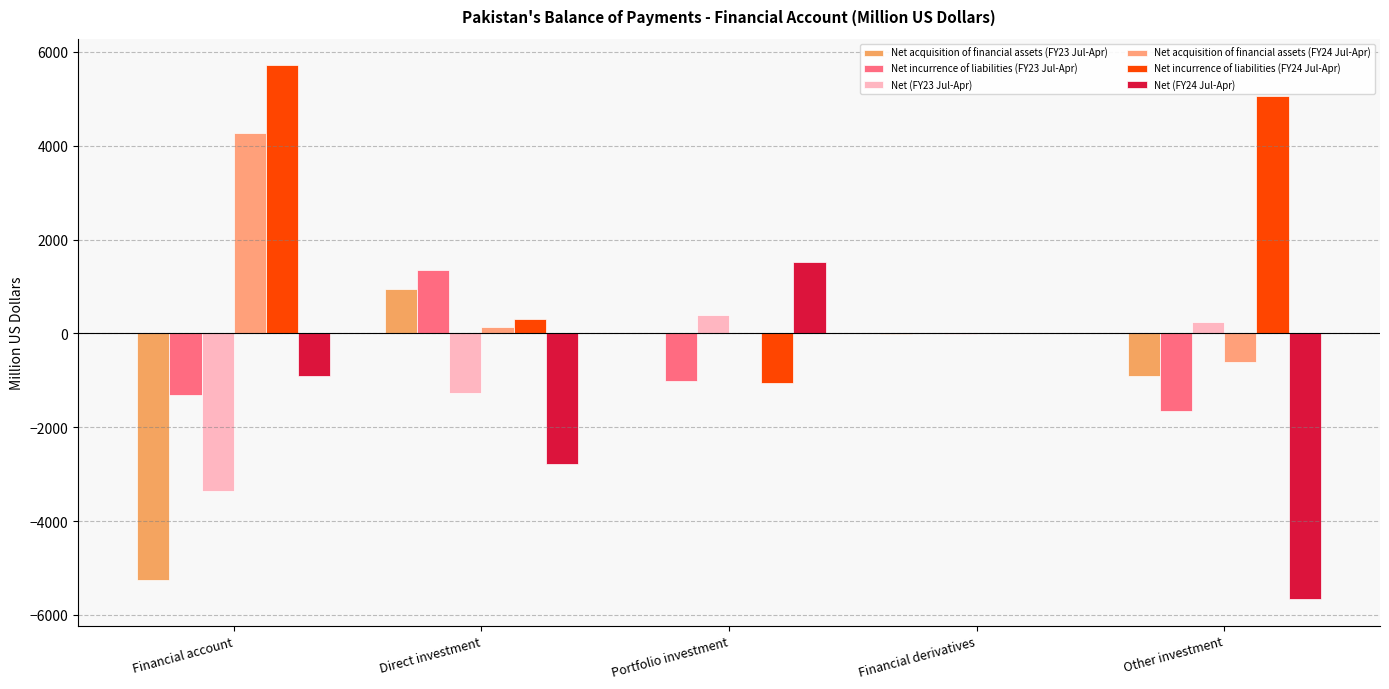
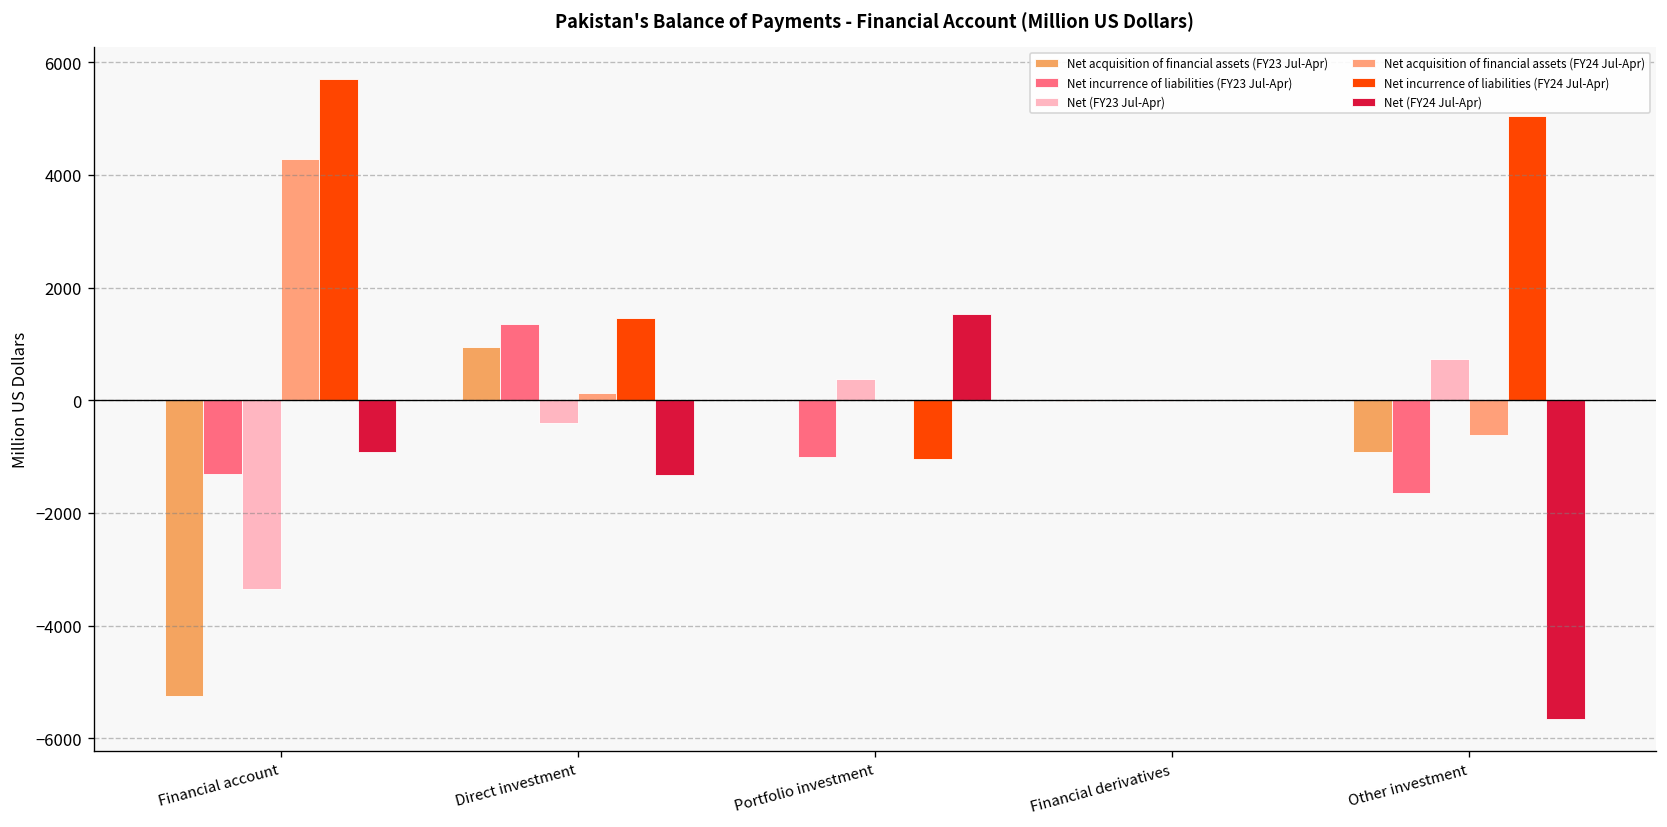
Net (FY23 Jul-Apr), Direct investment: -1300 -> -400
Net incurrence of liabilities (FY24 Jul-Apr), Direct investment: 300 -> 1500
Net (FY24 Jul-Apr), Direct investment: -2800 -> -1300
Net (FY23 Jul-Apr), Other investment: 200 -> 700
